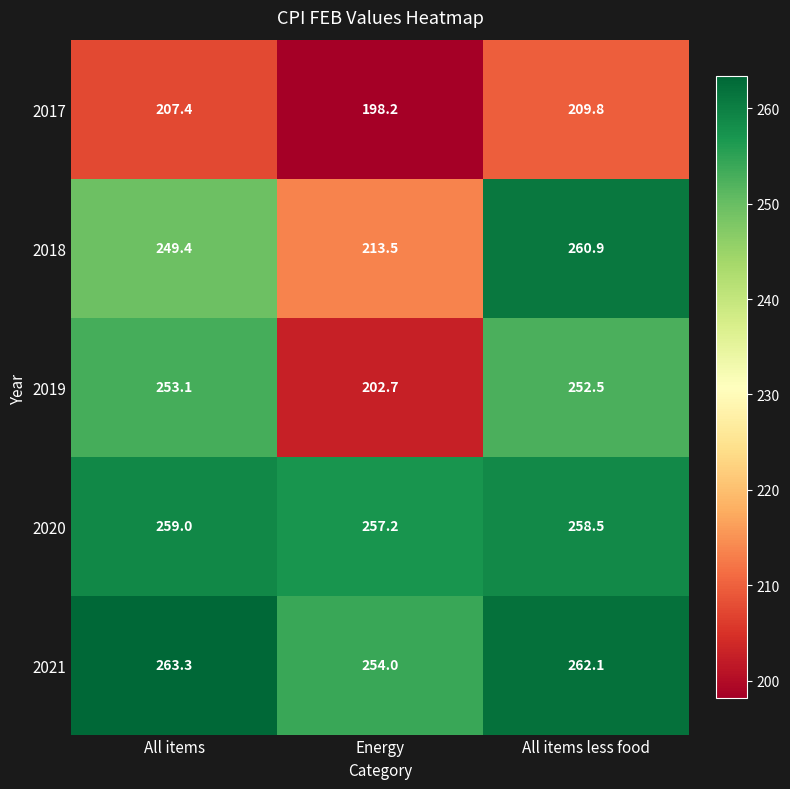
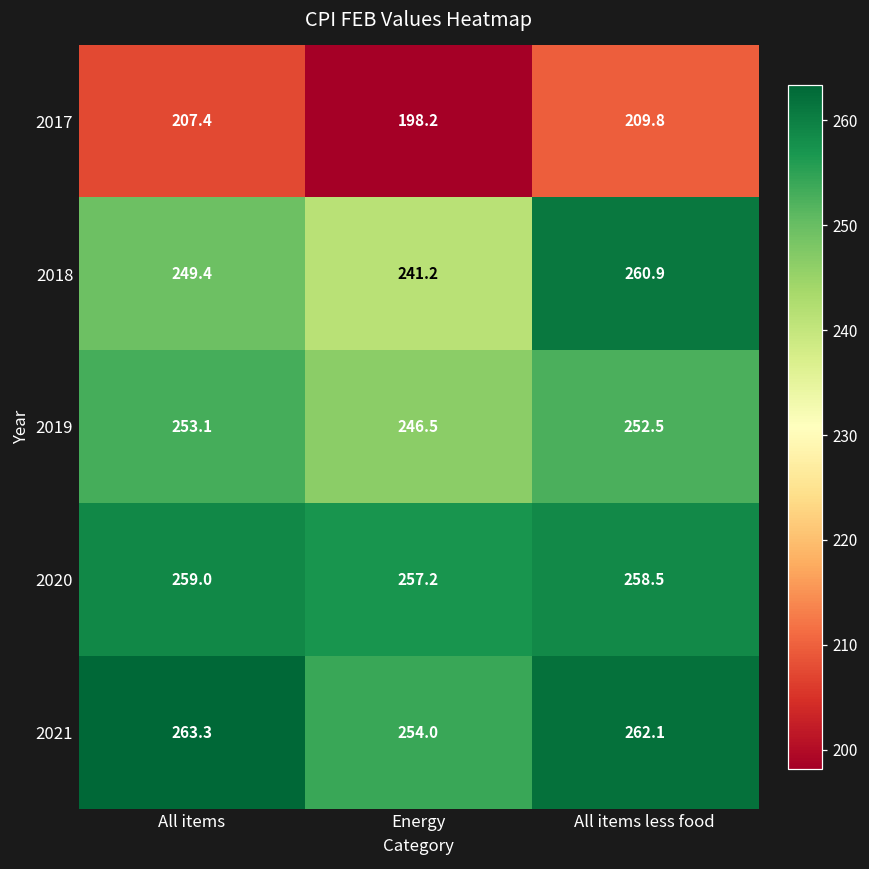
2018, Energy: 213.5 -> 241.2
2019, Energy: 202.7 -> 246.5
